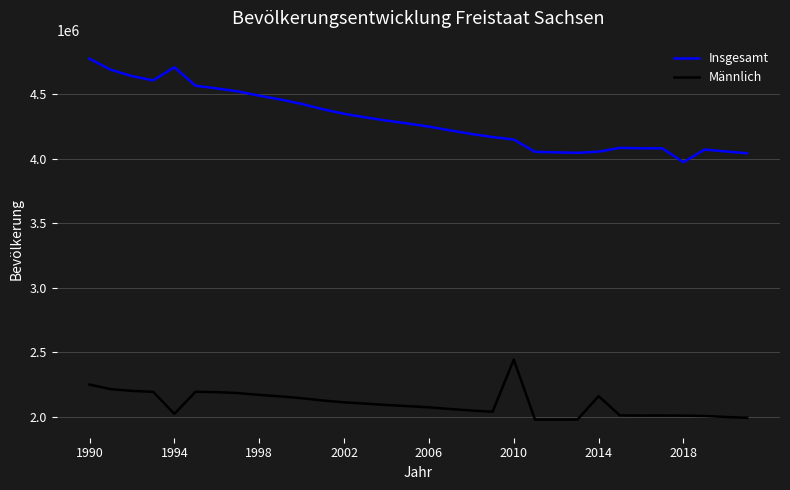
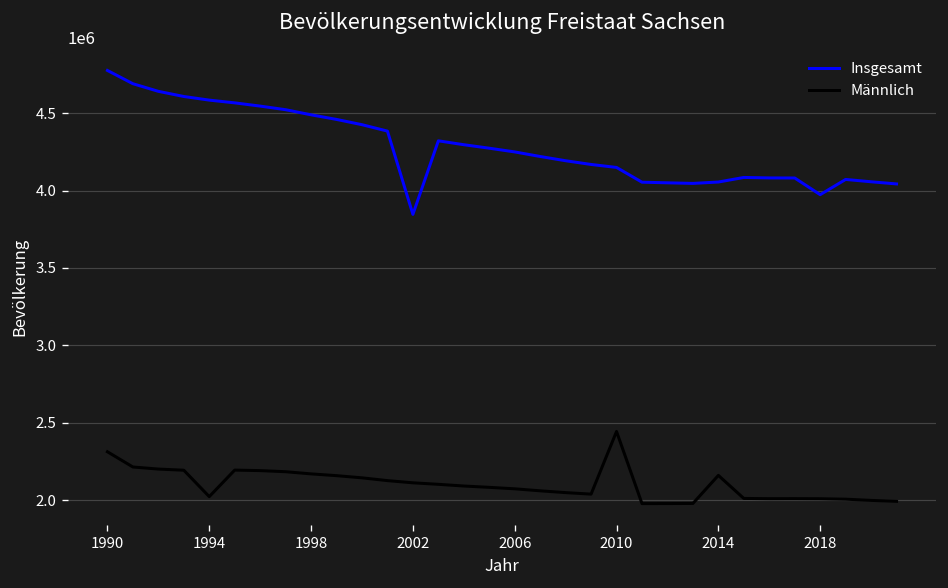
Männlich, 1990: 2250000 -> 2310000
Insgesamt, 1994: 4710000 -> 4580000
Insgesamt, 2002: 4350000 -> 3850000
